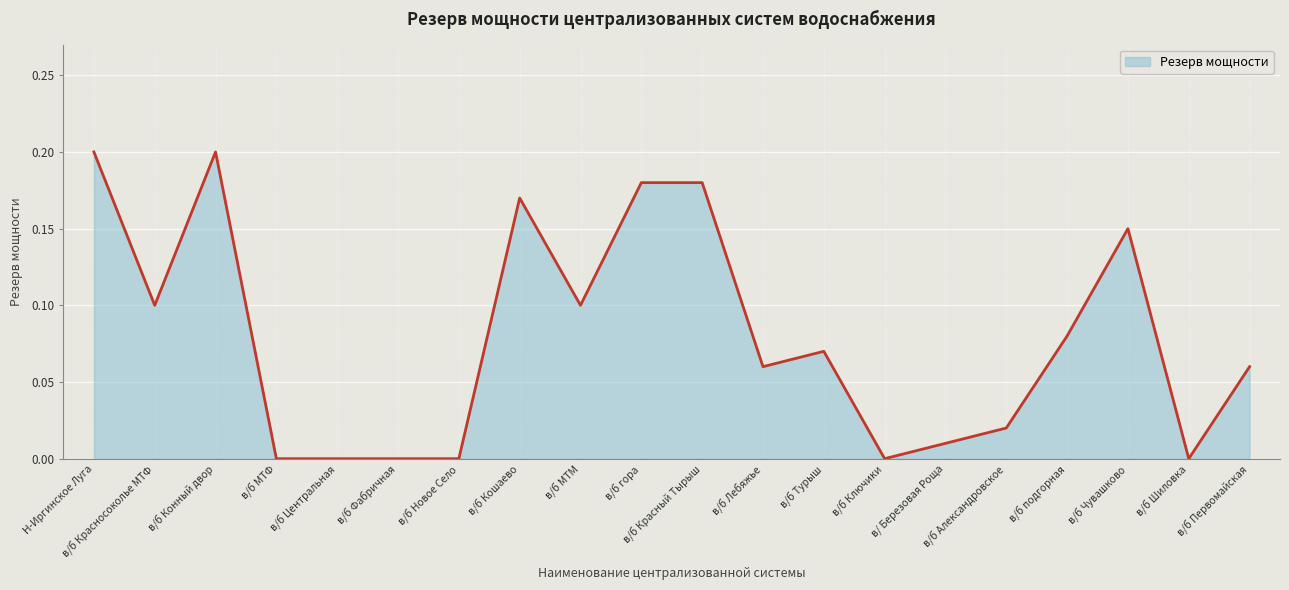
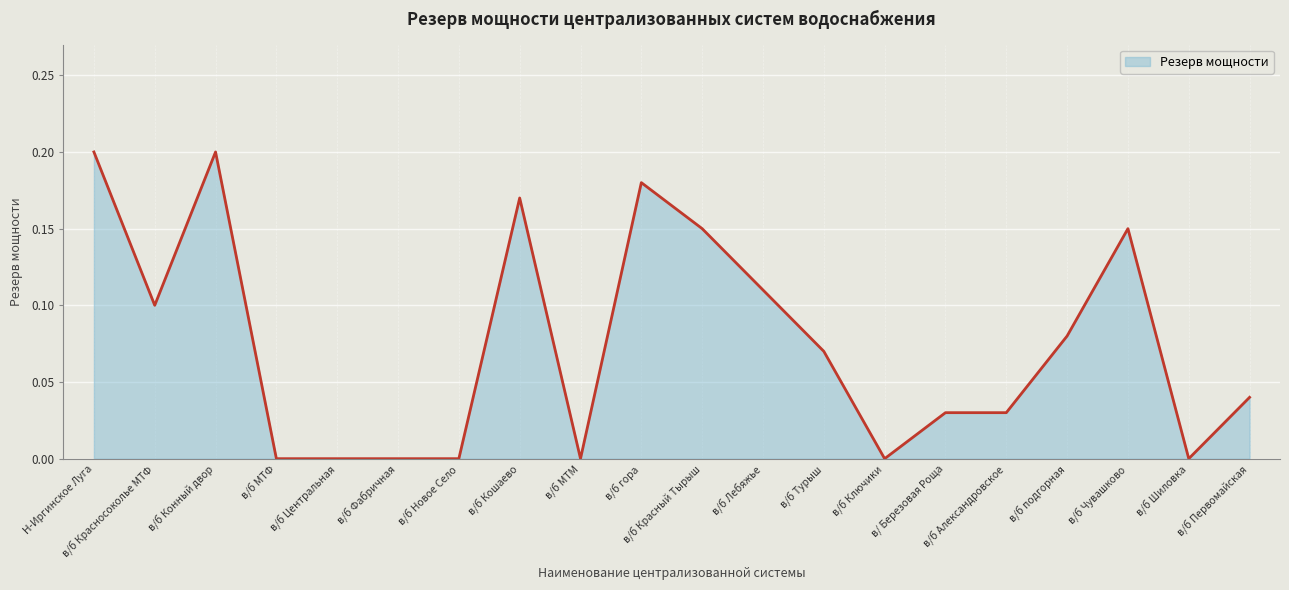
в/б МТМ: 0.1 -> 0.0
в/б Красный Тырыш: 0.18 -> 0.15
в/б Лебяжье: 0.06 -> 0.11
в/ Березовая Роща: 0.01 -> 0.03
в/б Александровское: 0.02 -> 0.03
в/б Первомайская: 0.06 -> 0.04
